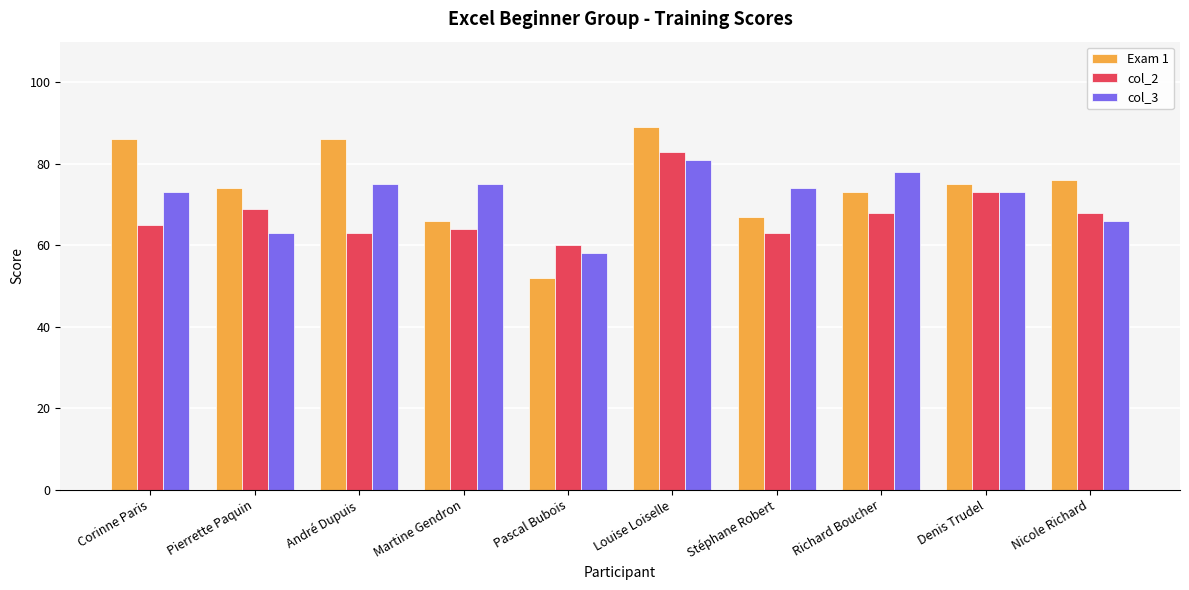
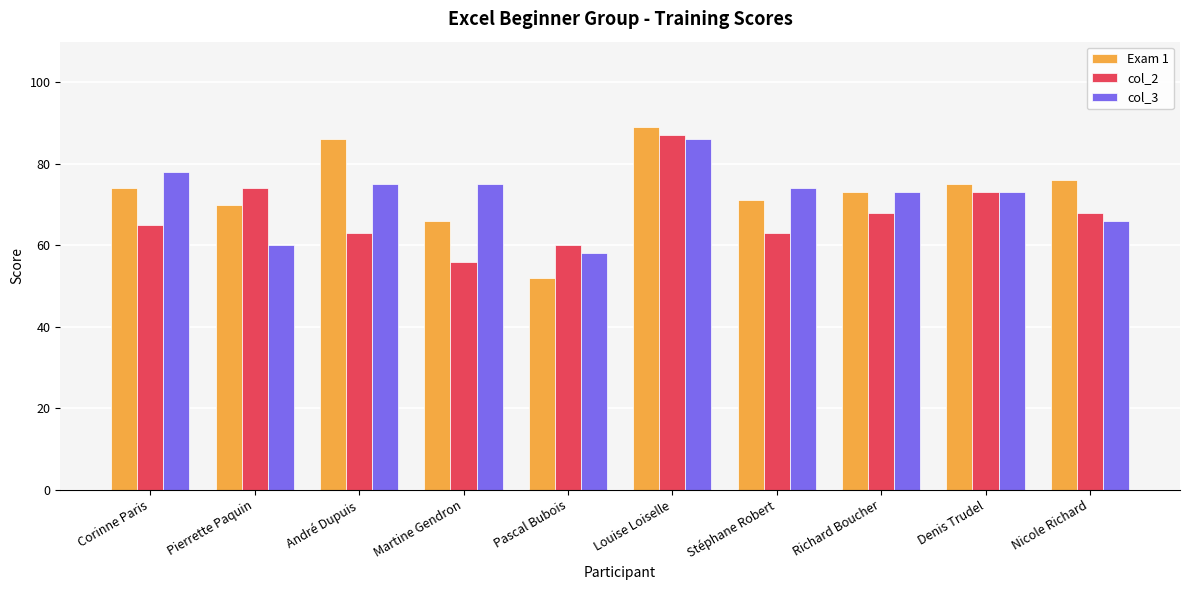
Exam 1, Corinne Paris: 86 -> 74
col_3, Corinne Paris: 73 -> 78
Exam 1, Pierrette Paquin: 74 -> 70
col_2, Pierrette Paquin: 69 -> 74
col_3, Pierrette Paquin: 63 -> 60
col_2, Martine Gendron: 64 -> 56
col_2, Louise Loiselle: 83 -> 87
col_3, Louise Loiselle: 81 -> 86
Exam 1, Stéphane Robert: 67 -> 71
col_3, Richard Boucher: 78 -> 73
